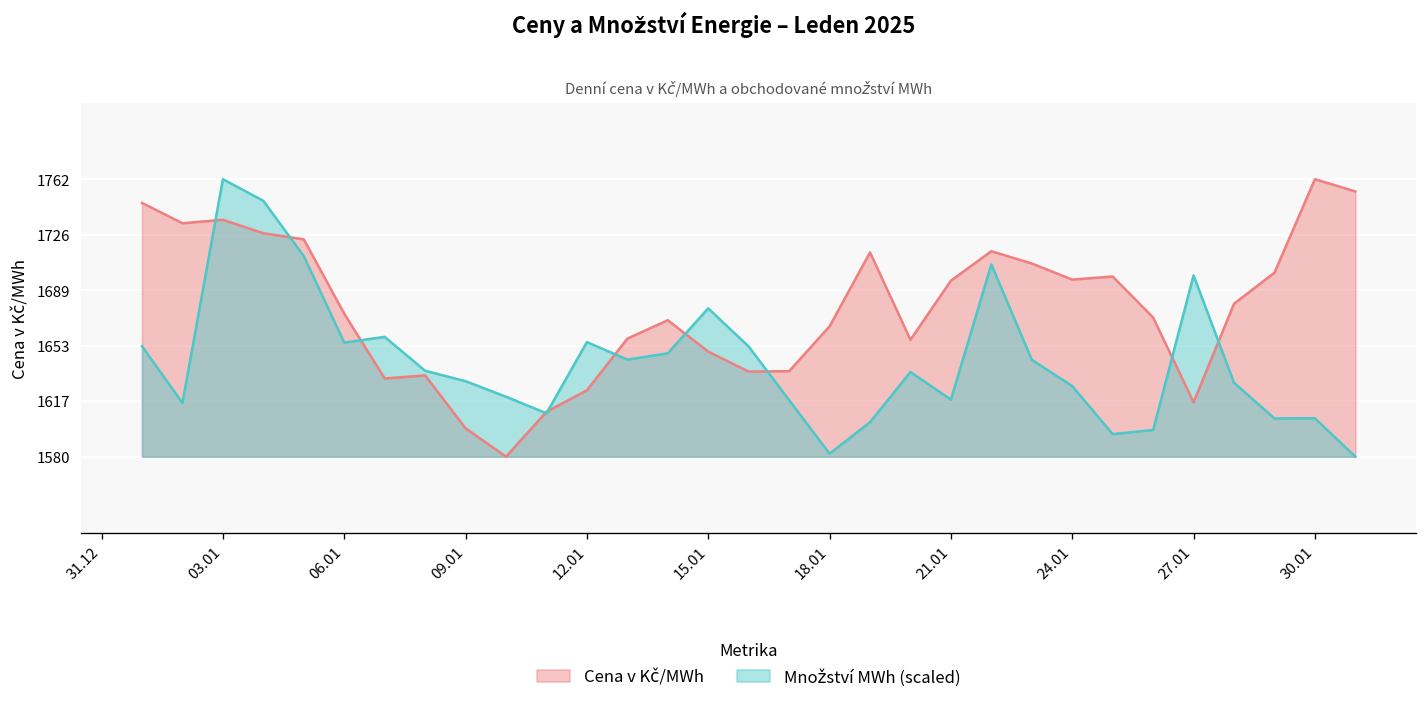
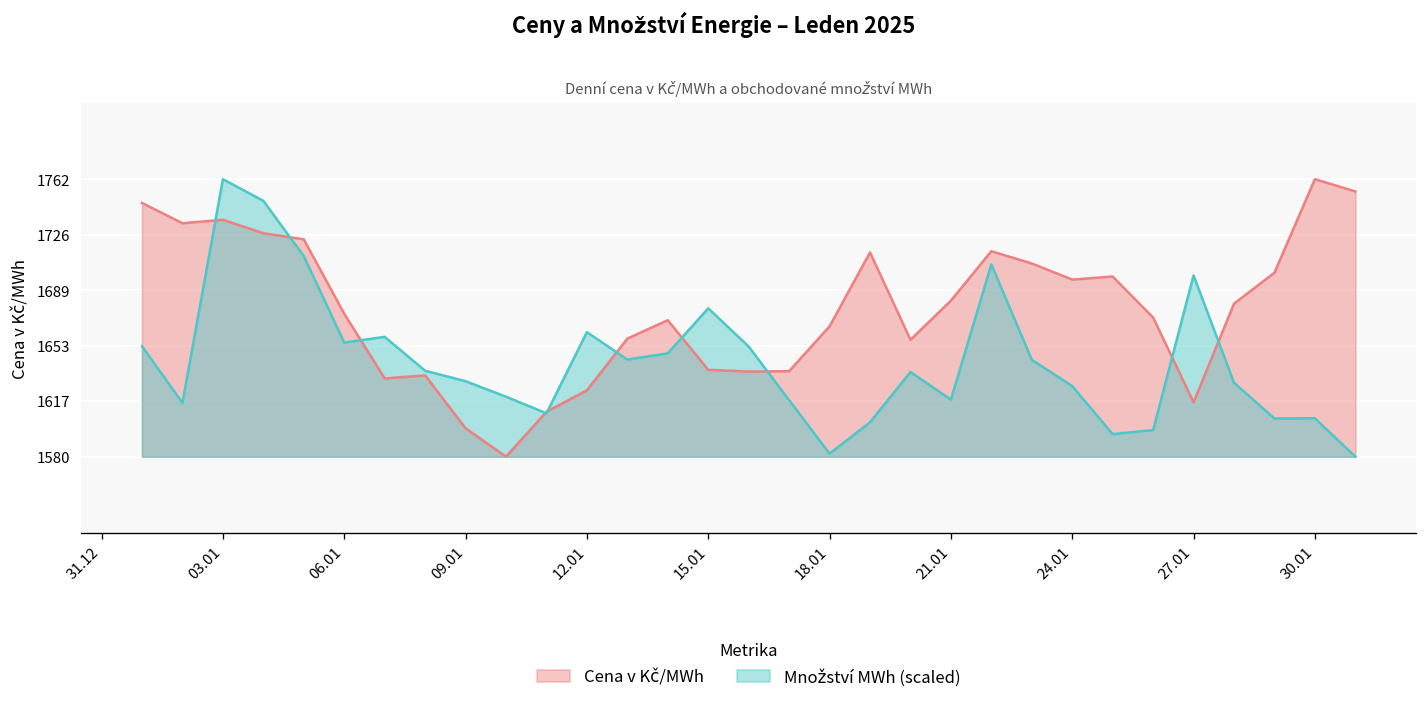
Množství MWh (scaled), 12.01: 1655 -> 1662
Cena v Kč/MWh, 15.01: 1649 -> 1637
Cena v Kč/MWh, 21.01: 1696 -> 1683
